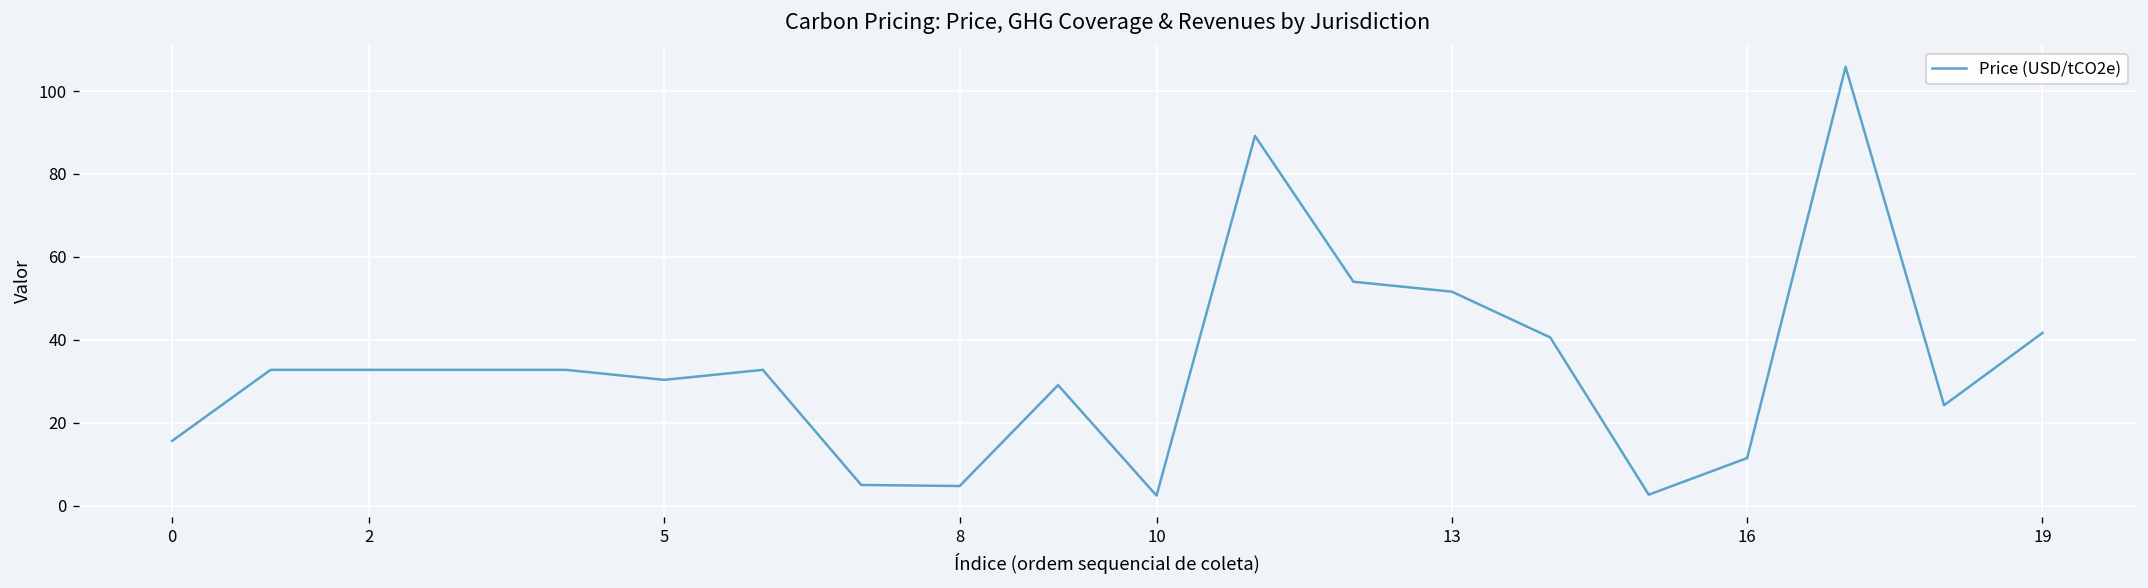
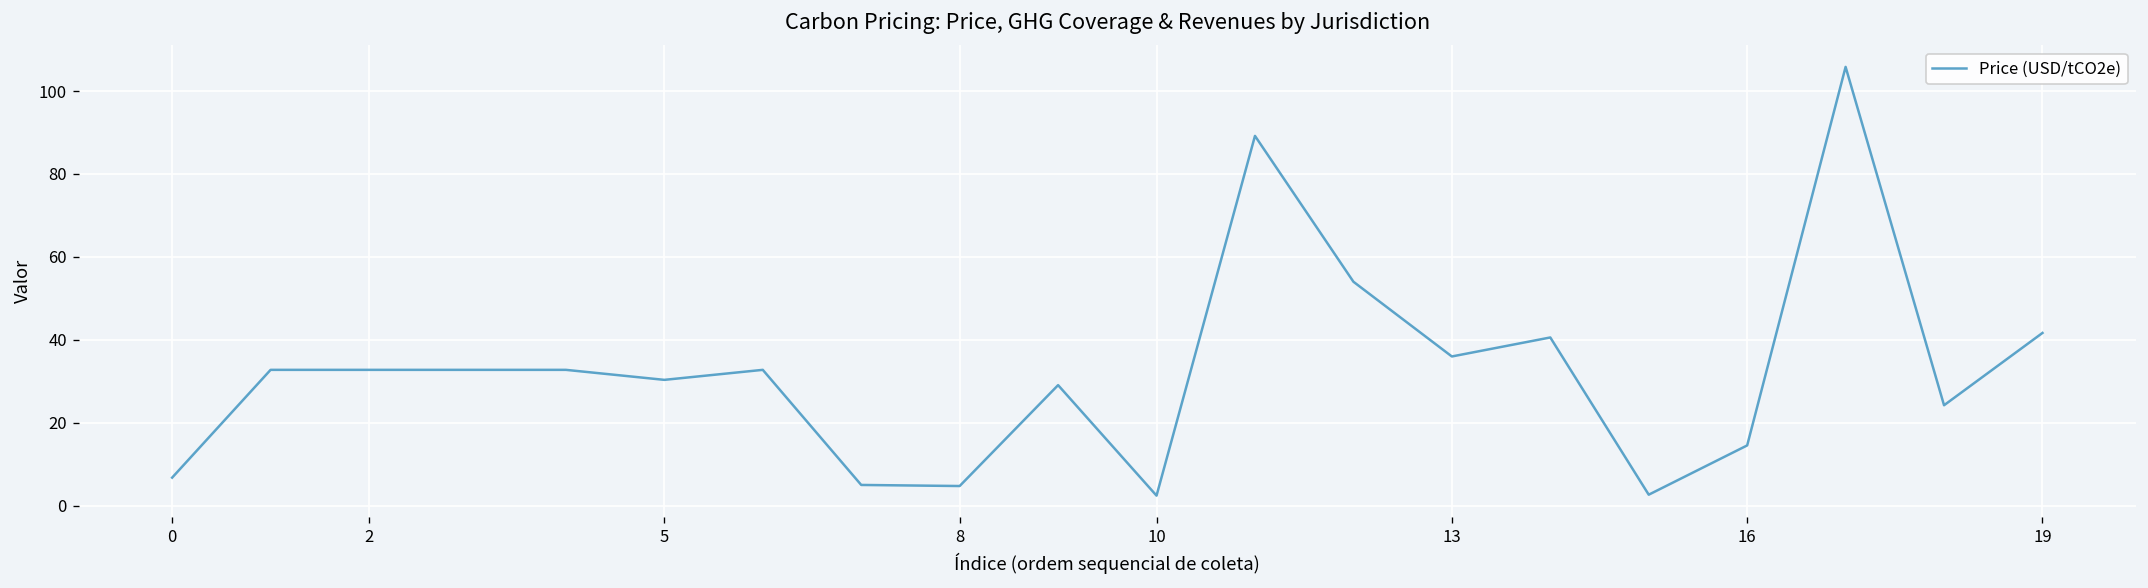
0: 16 -> 7
13: 52 -> 36
16: 11 -> 15
